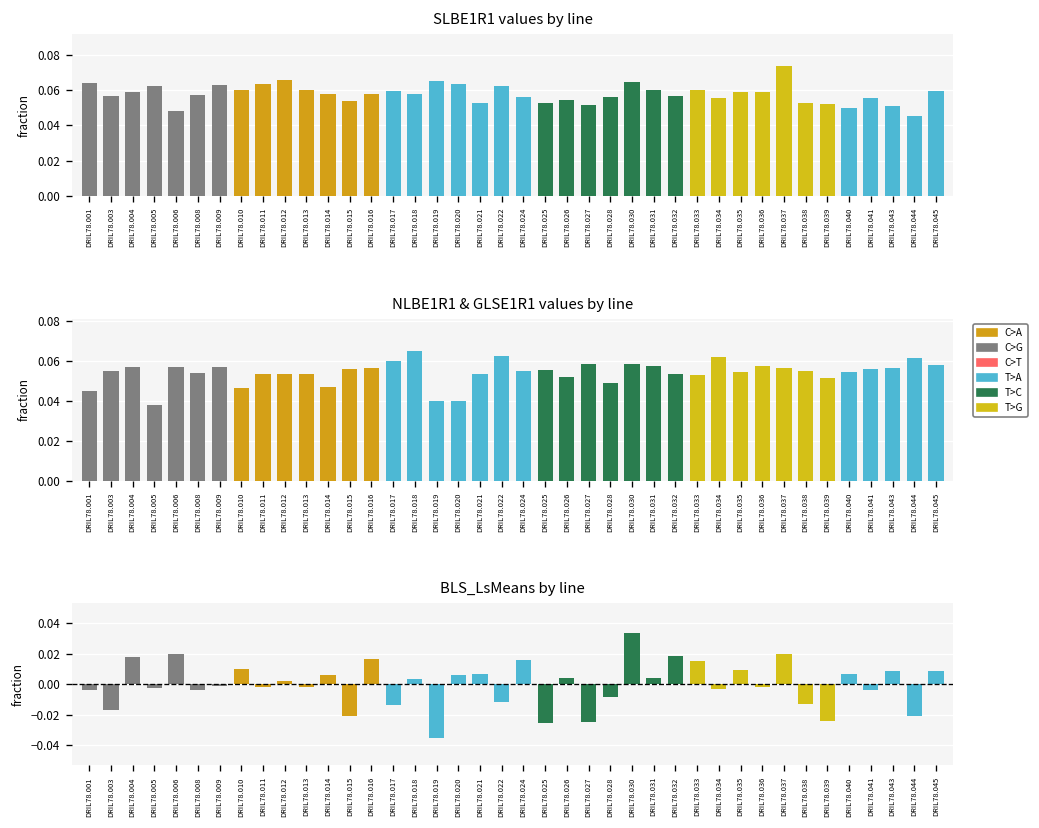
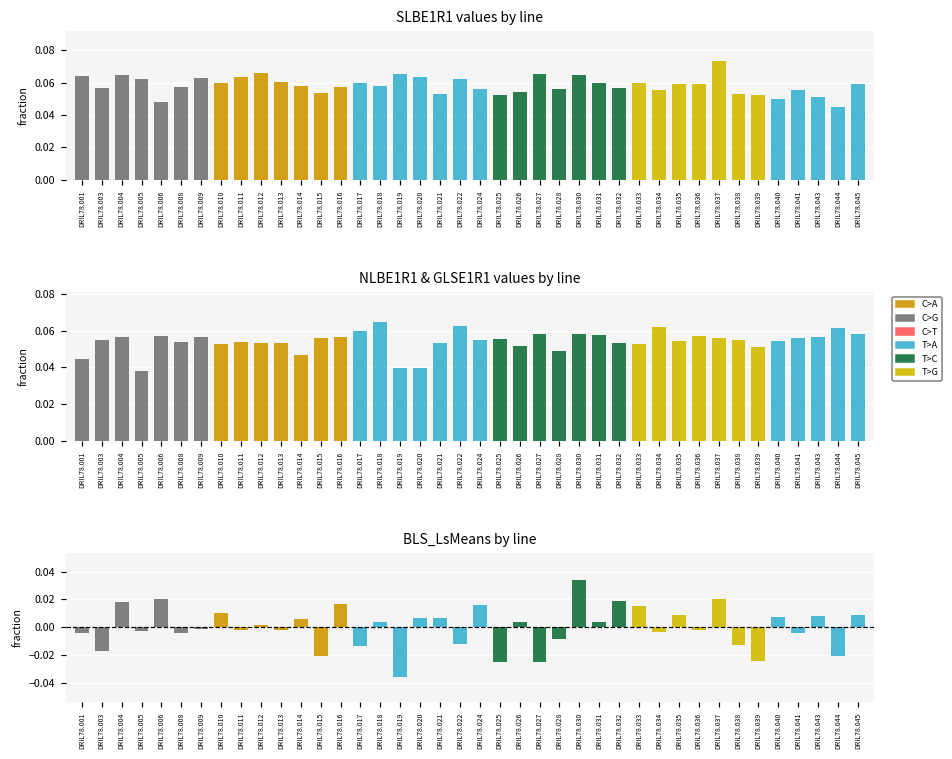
SLBE1R1 values by line, DRIL78.004: 0.059 -> 0.065
SLBE1R1 values by line, DRIL78.027: 0.052 -> 0.066
NLBE1R1 & GLSE1R1 values by line, DRIL78.010: 0.046 -> 0.053
